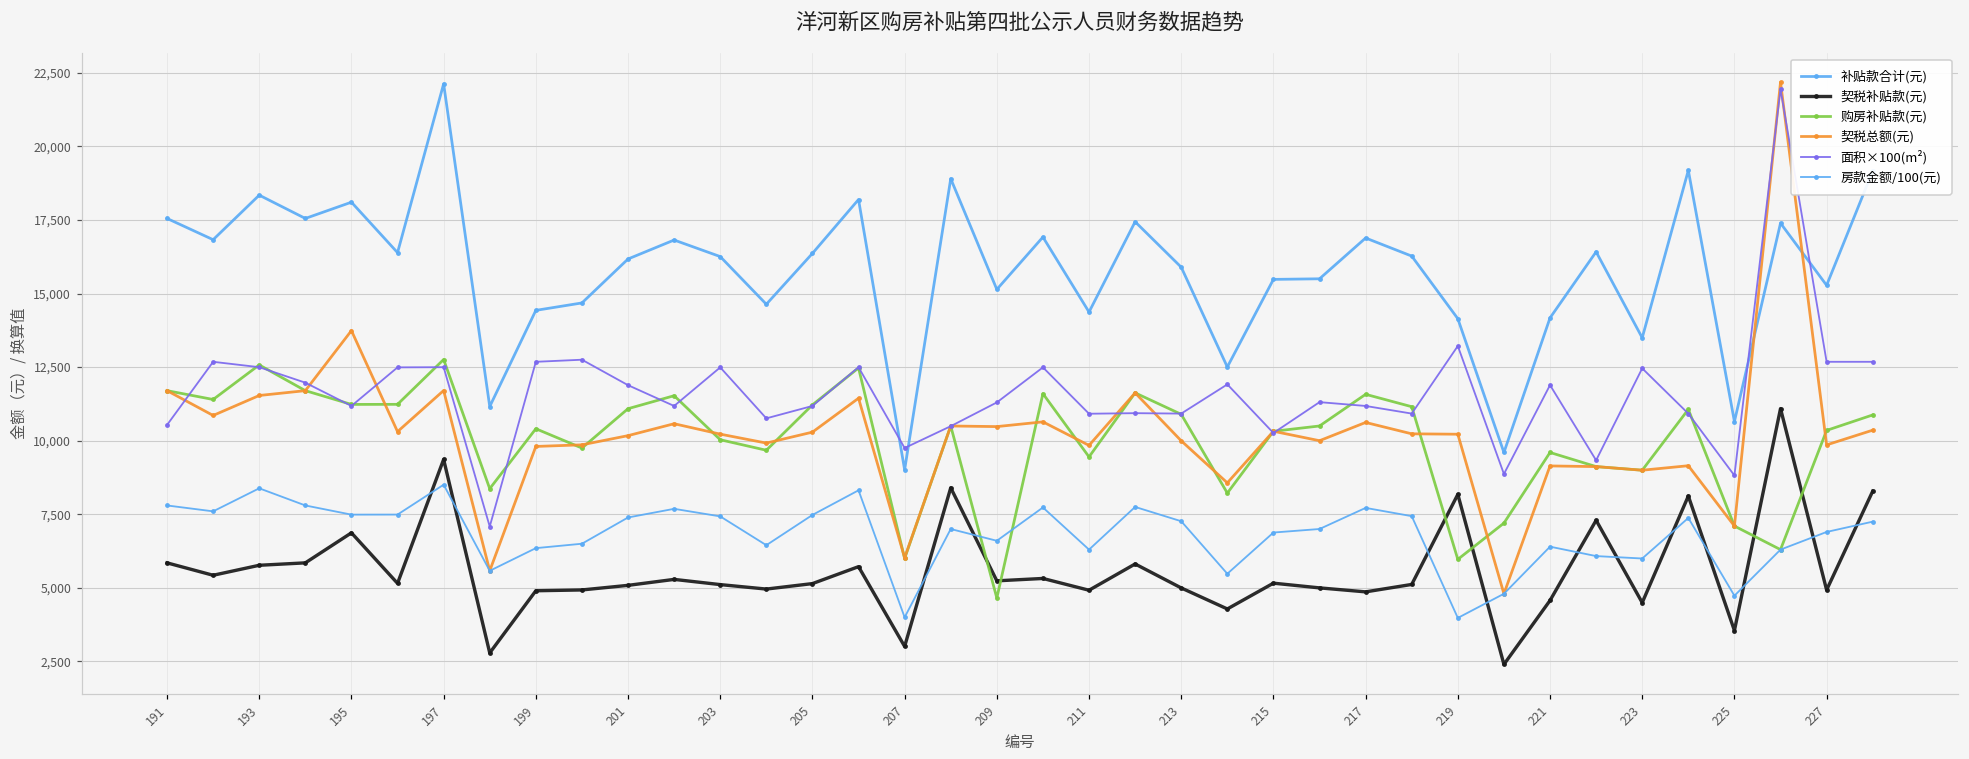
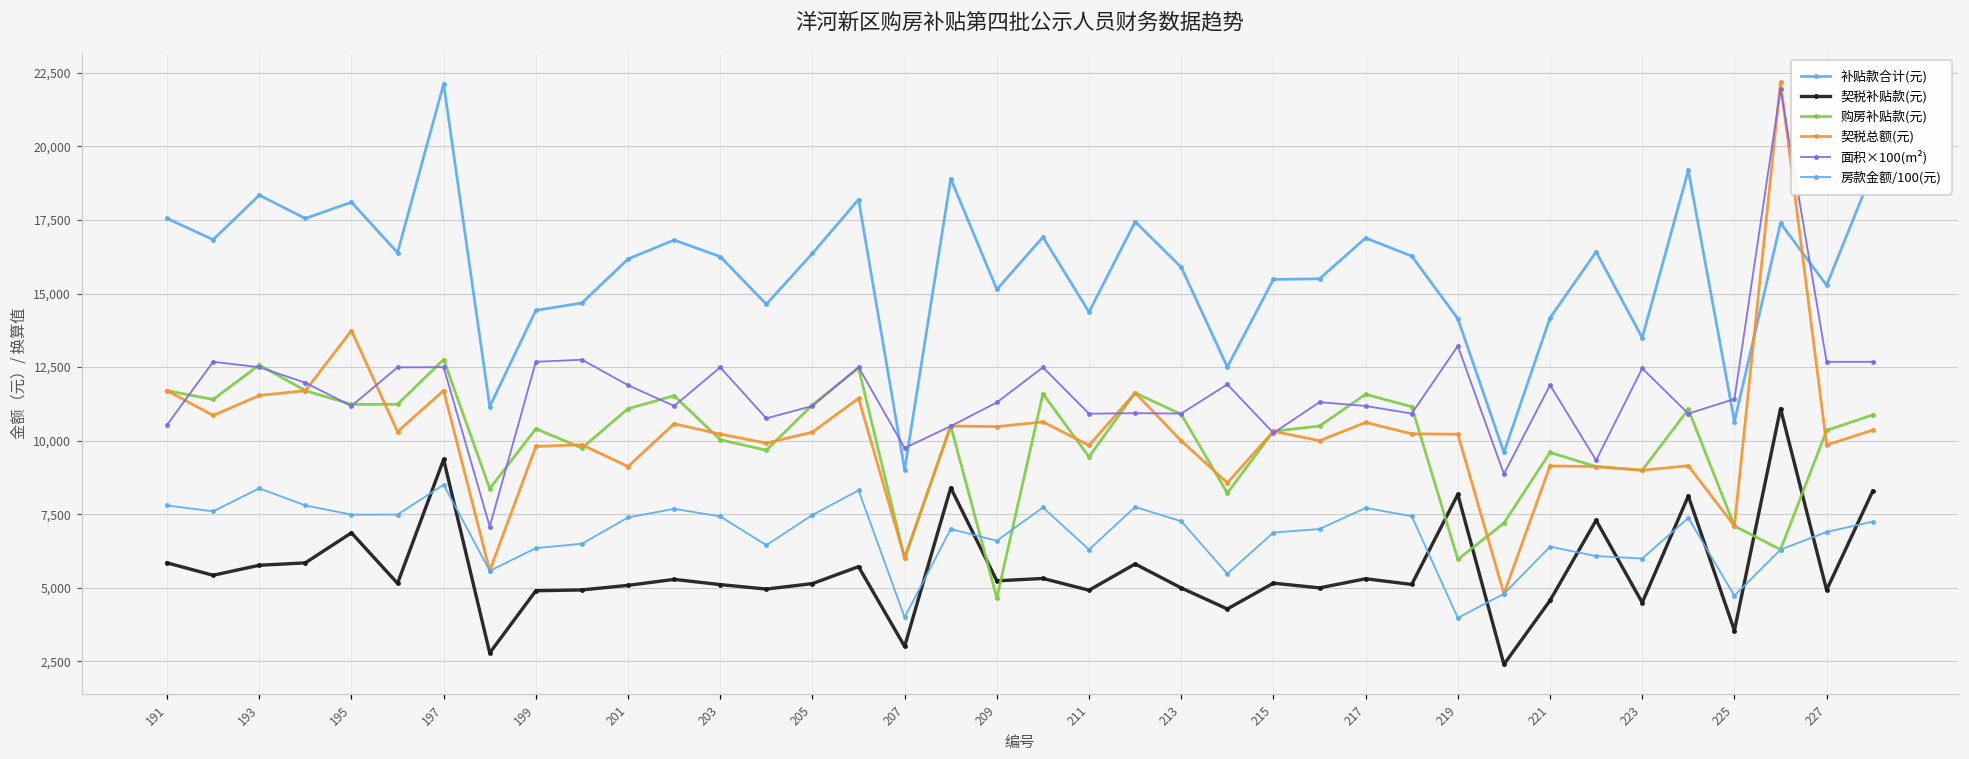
契税总额(元), 201: 10,200 -> 9,100
契税补贴款(元), 217: 4,900 -> 5,300
面积×100(m²), 225: 8,800 -> 11,400
